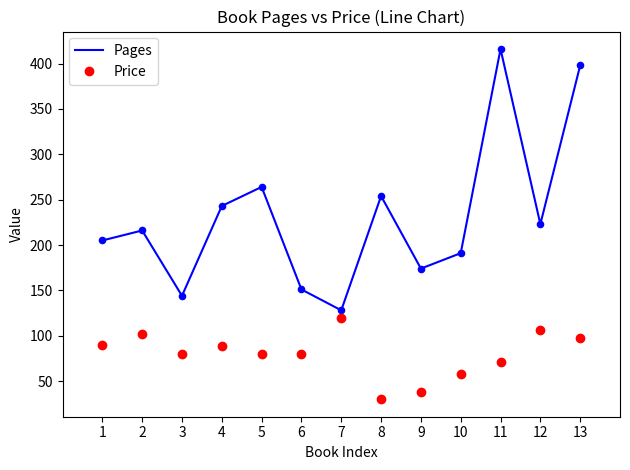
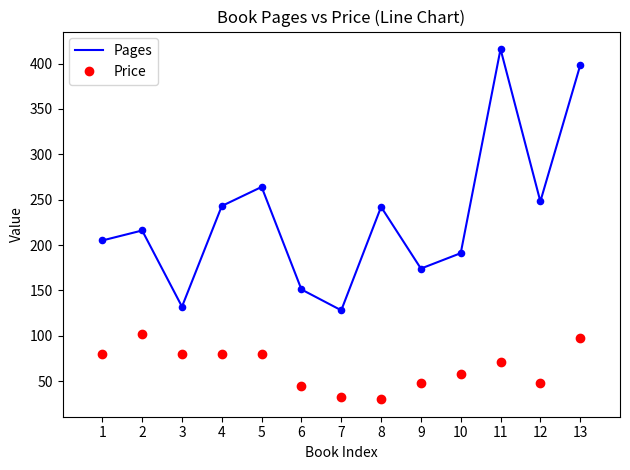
Price, 1: 90 -> 80
Pages, 3: 140 -> 130
Price, 4: 90 -> 80
Price, 6: 80 -> 50
Price, 7: 120 -> 30
Pages, 8: 250 -> 240
Price, 9: 40 -> 50
Pages, 12: 220 -> 250
Price, 12: 110 -> 50
